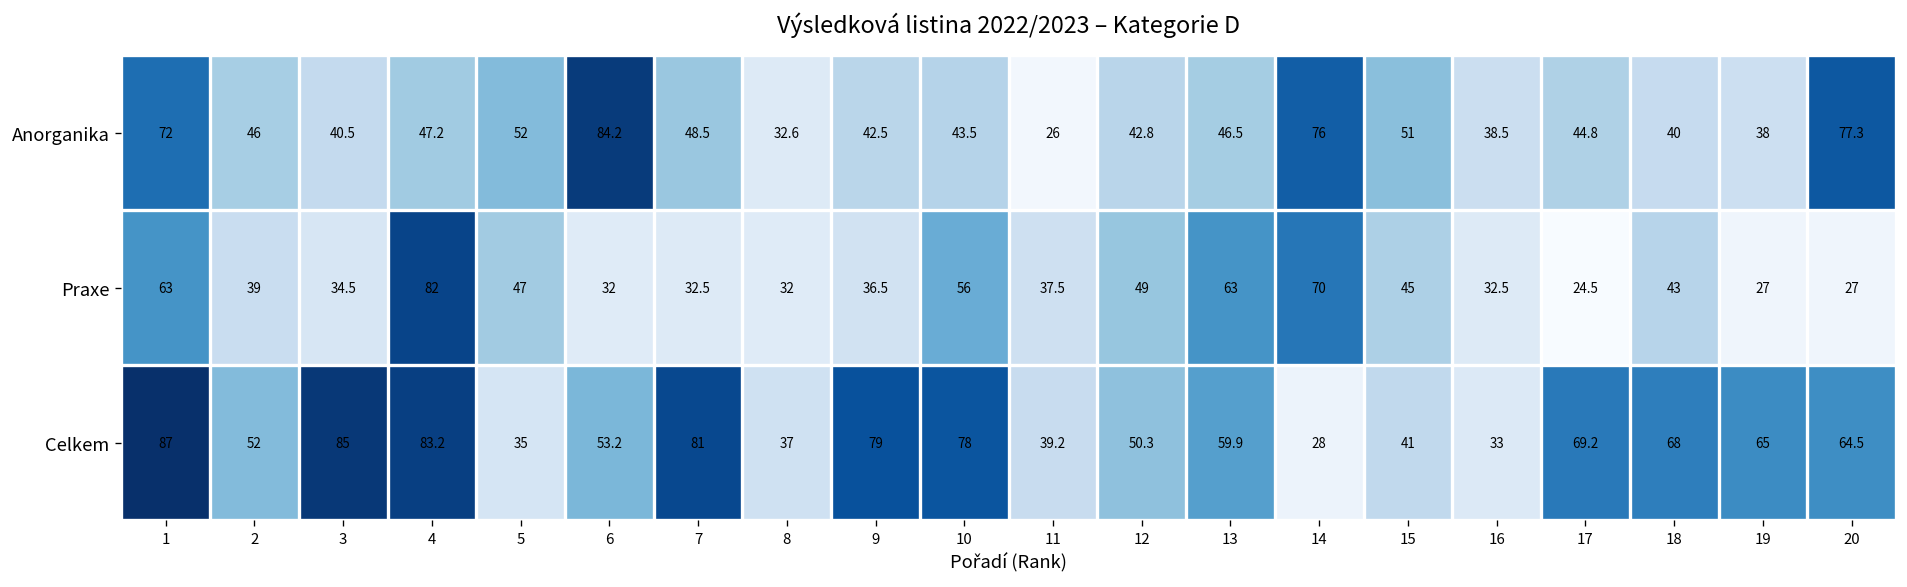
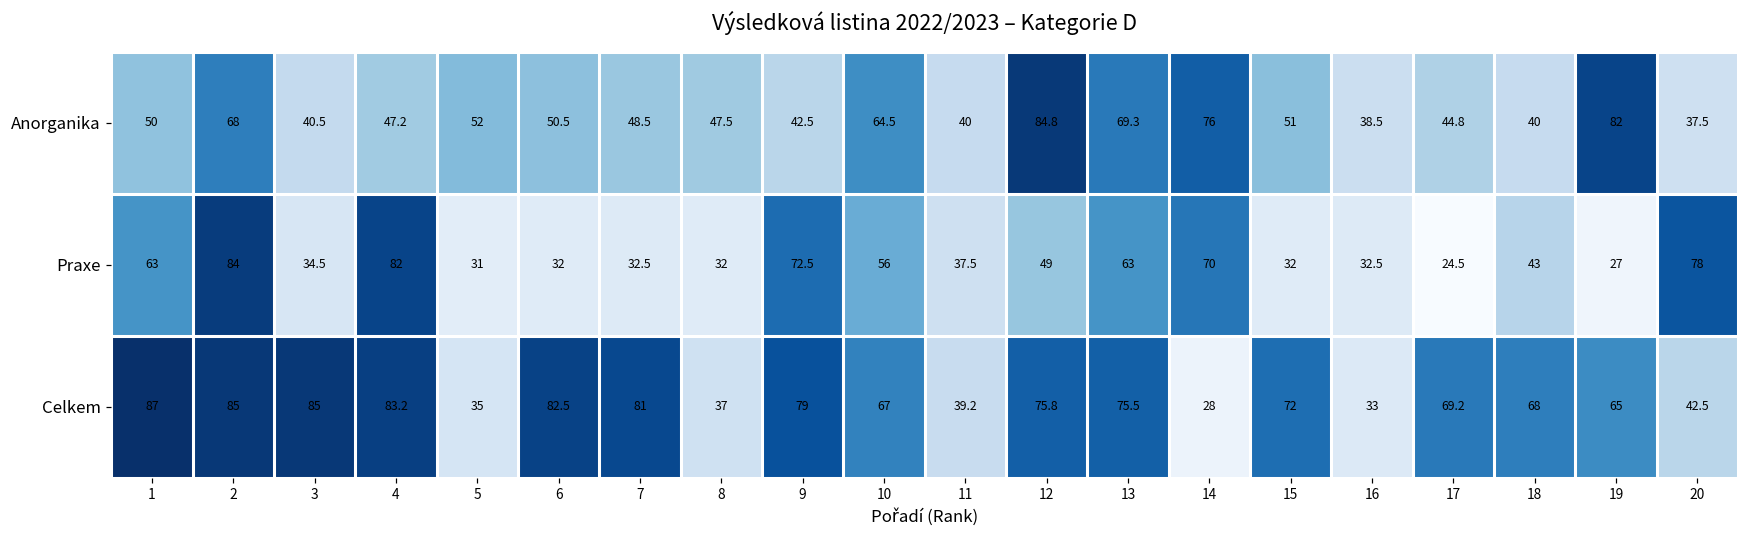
Anorganika, 1: 72 -> 50
Anorganika, 2: 46 -> 68
Anorganika, 6: 84.2 -> 50.5
Anorganika, 8: 32.6 -> 47.5
Anorganika, 10: 43.5 -> 64.5
Anorganika, 11: 26 -> 40
Anorganika, 12: 42.8 -> 84.8
Anorganika, 13: 46.5 -> 69.3
Anorganika, 19: 38 -> 82
Anorganika, 20: 77.3 -> 37.5
Praxe, 2: 39 -> 84
Praxe, 5: 47 -> 31
Praxe, 9: 36.5 -> 72.5
Praxe, 15: 45 -> 32
Praxe, 20: 27 -> 78
Celkem, 2: 52 -> 85
Celkem, 6: 53.2 -> 82.5
Celkem, 10: 78 -> 67
Celkem, 12: 50.3 -> 75.8
Celkem, 13: 59.9 -> 75.5
Celkem, 15: 41 -> 72
Celkem, 20: 64.5 -> 42.5
